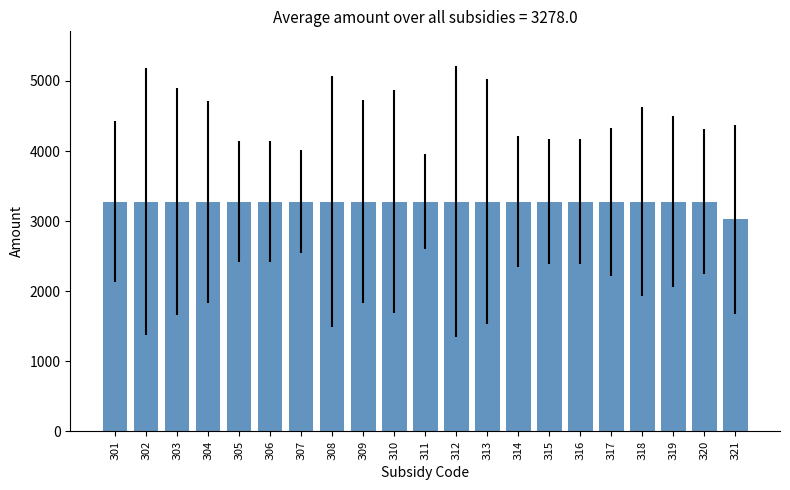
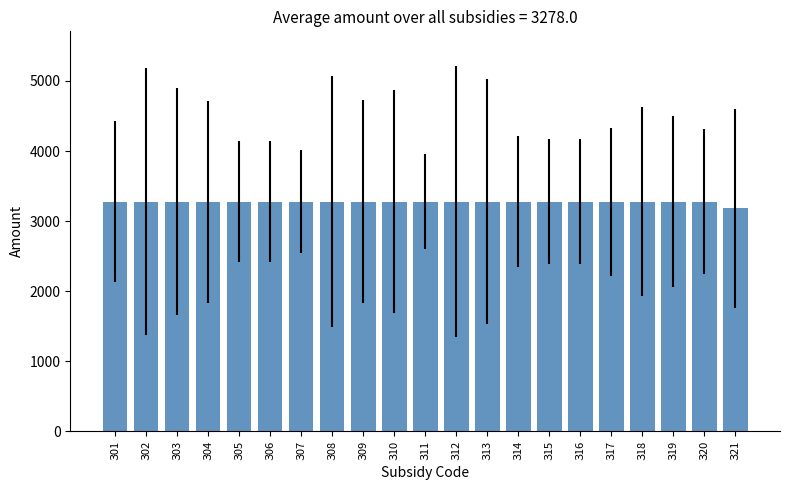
З21: 3000 -> 3200
